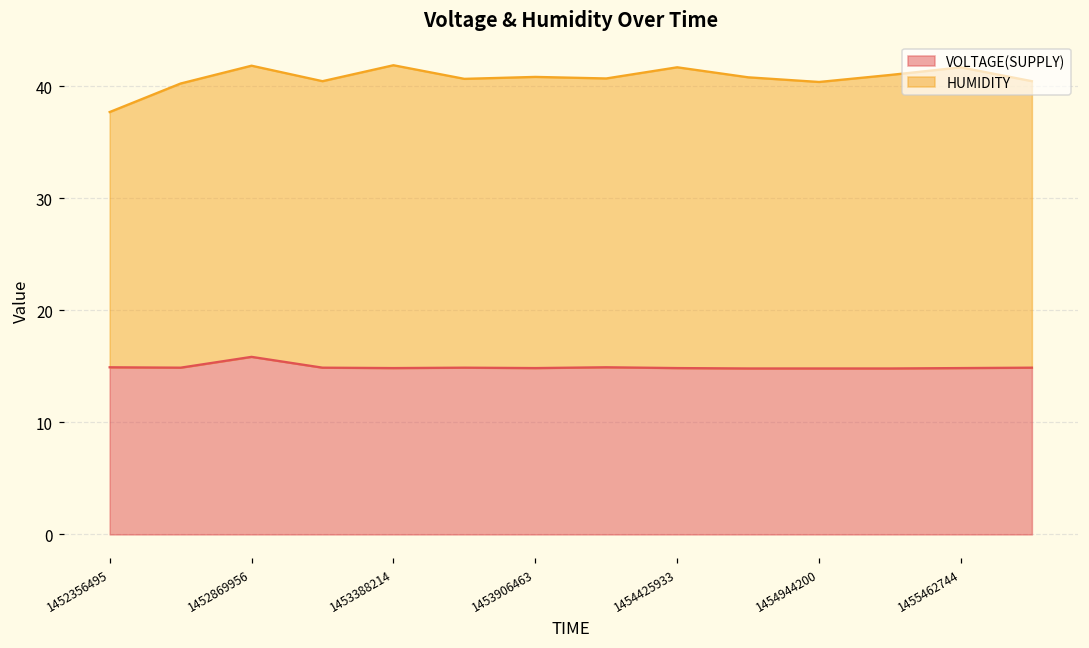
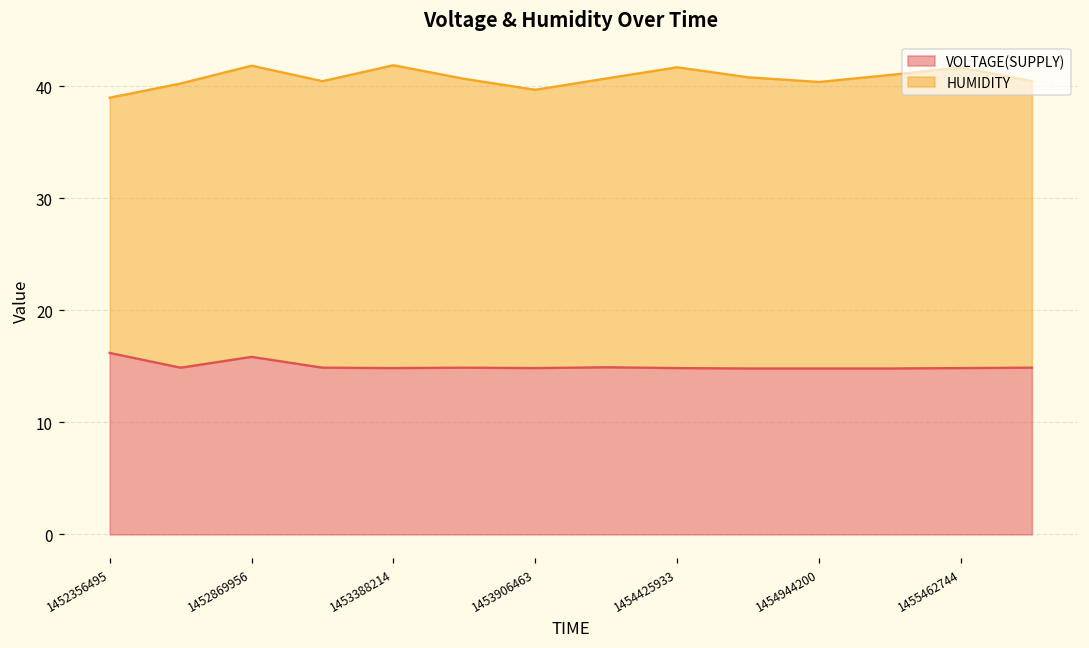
VOLTAGE(SUPPLY), 1452356495: 14.9 -> 16.2
HUMIDITY, 1453906463: 26.0 -> 24.9
